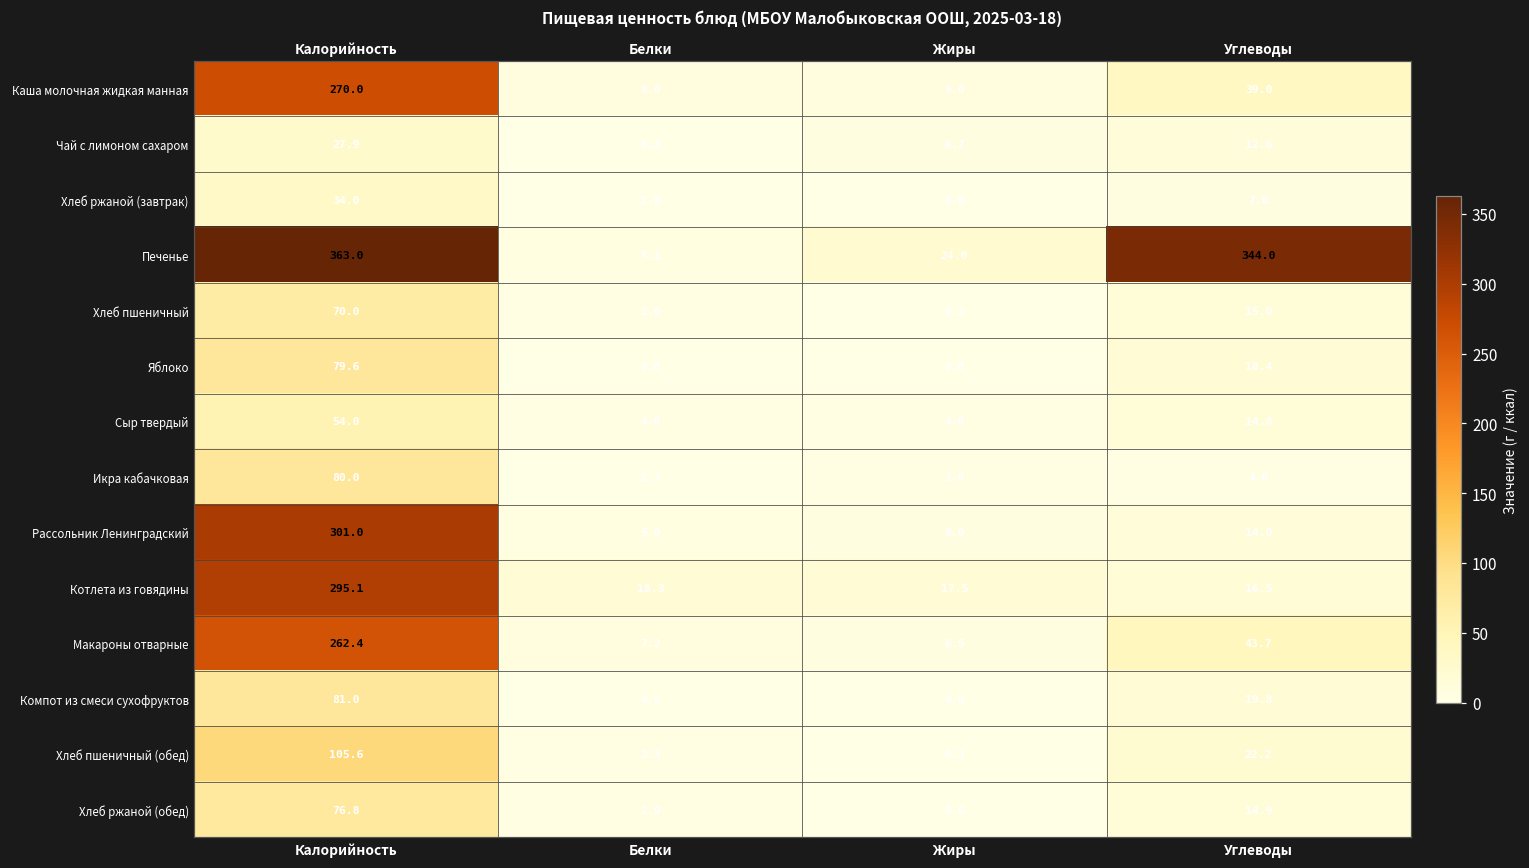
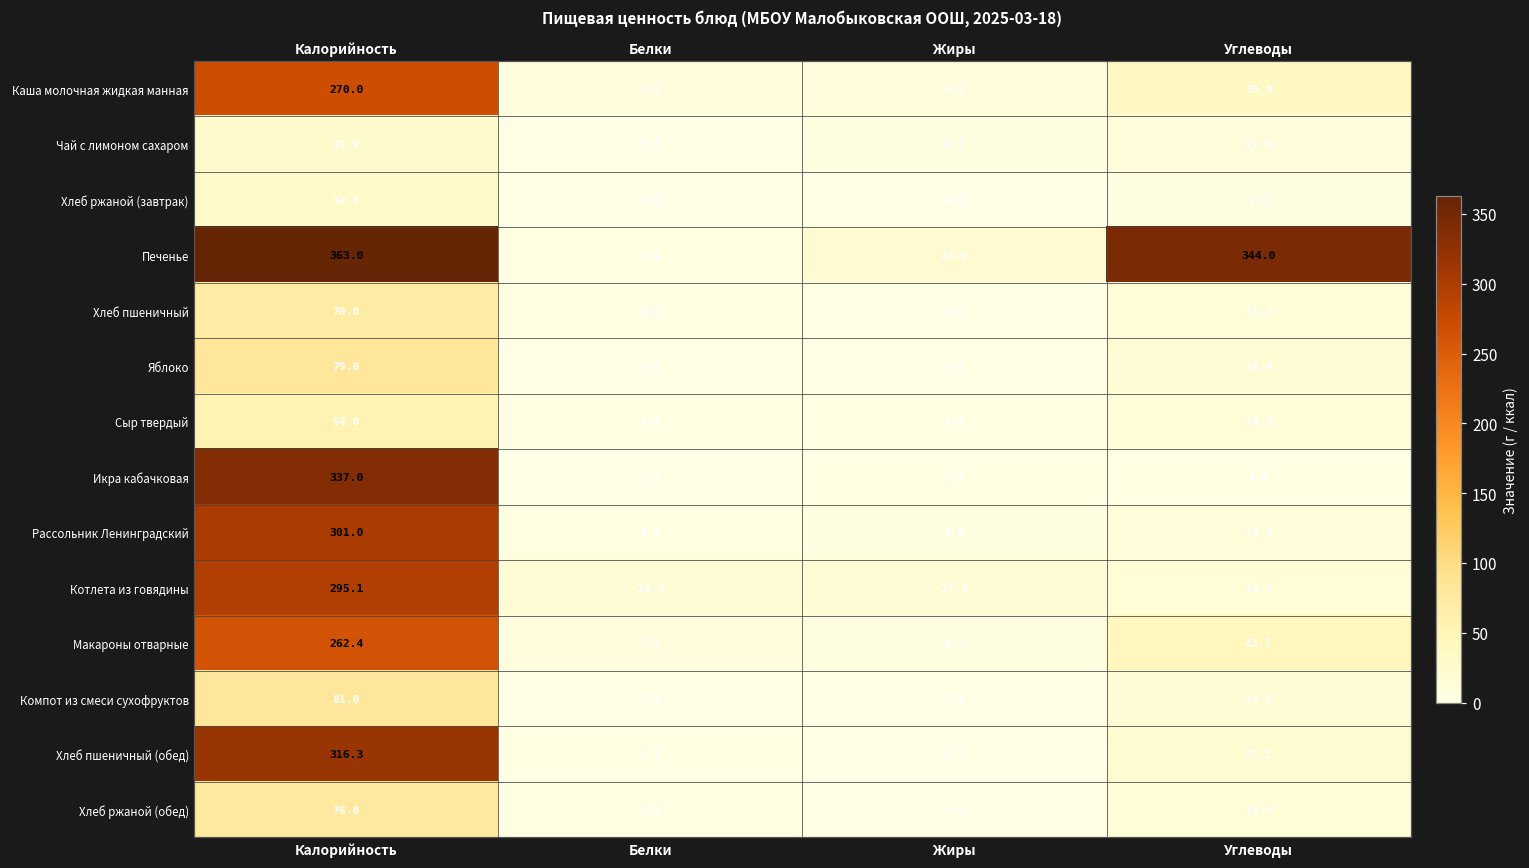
Икра кабачковая, Калорийность: 80.0 -> 337.0
Хлеб пшеничный (обед), Калорийность: 105.6 -> 316.3
